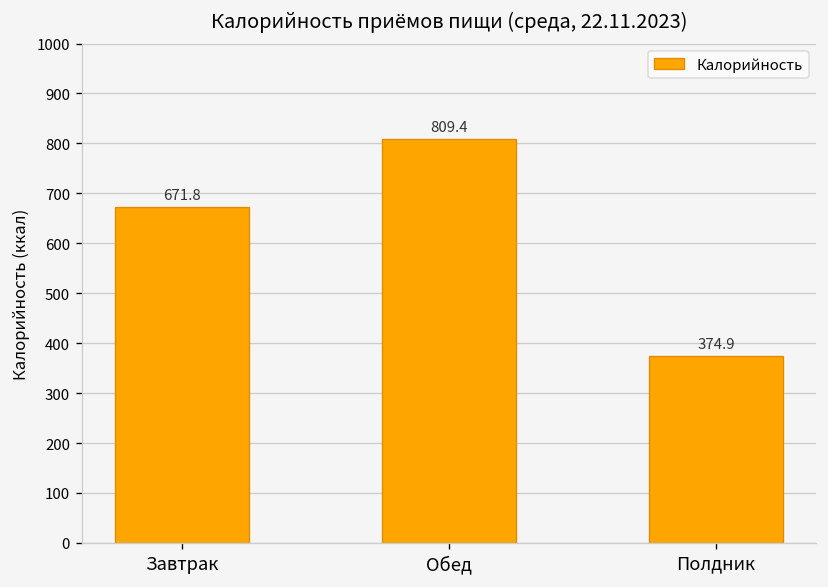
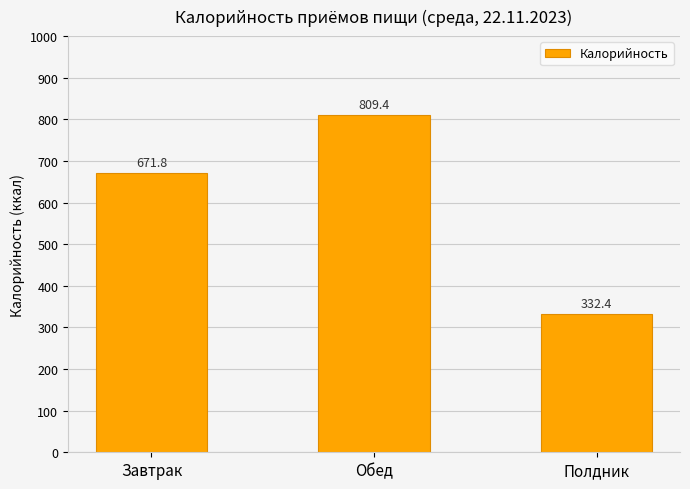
Полдник: 374.9 -> 332.4
